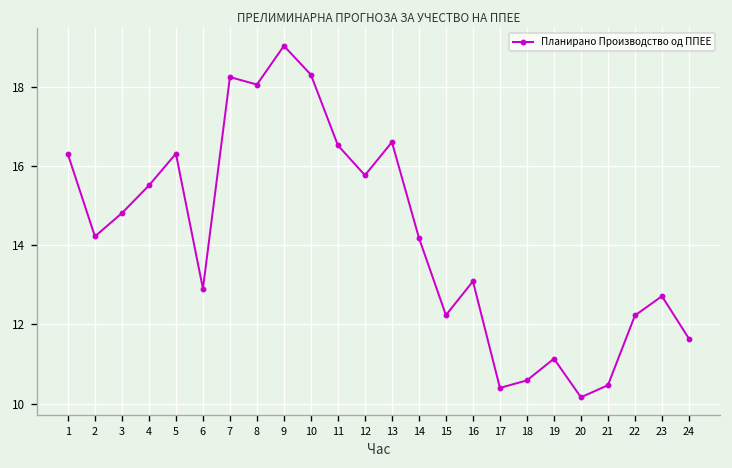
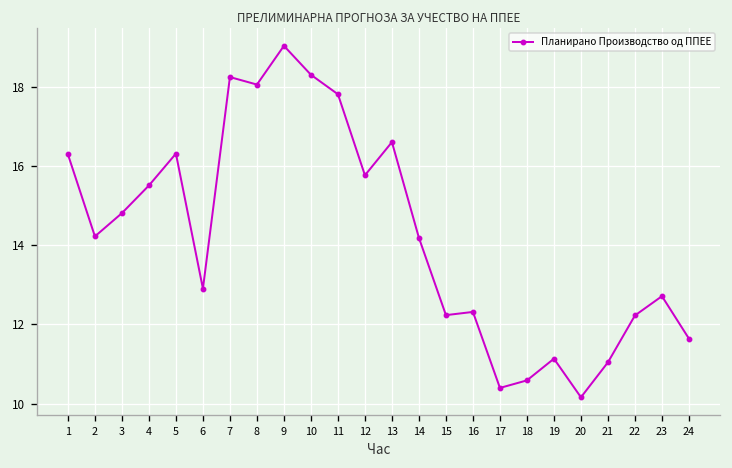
11: 16.5 -> 17.8
16: 13.1 -> 12.3
21: 10.5 -> 11.0
